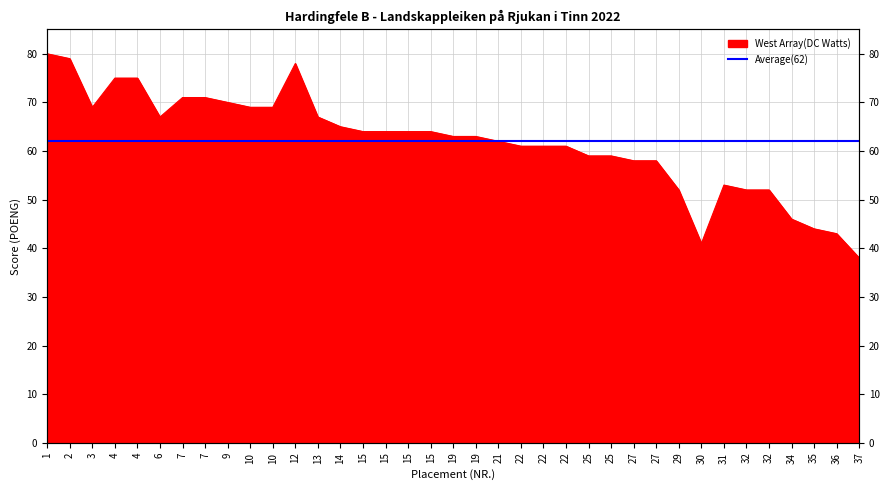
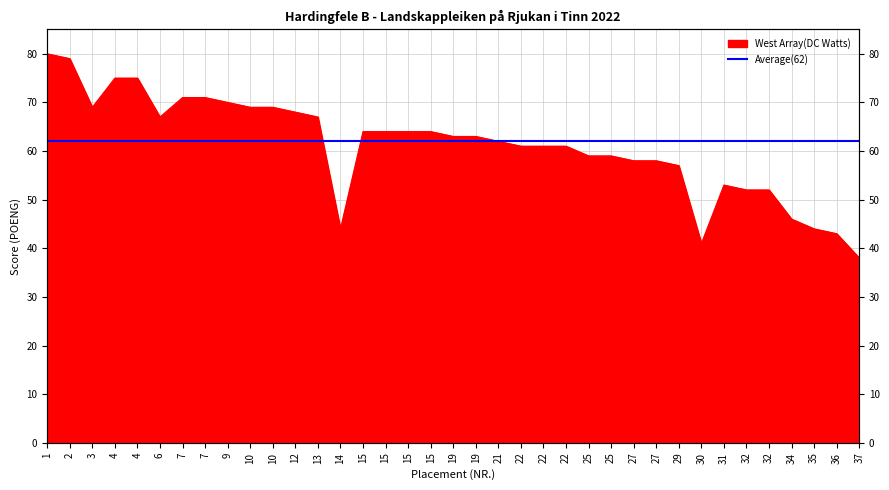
12: 78 -> 68
14: 65 -> 44
29: 52 -> 57
